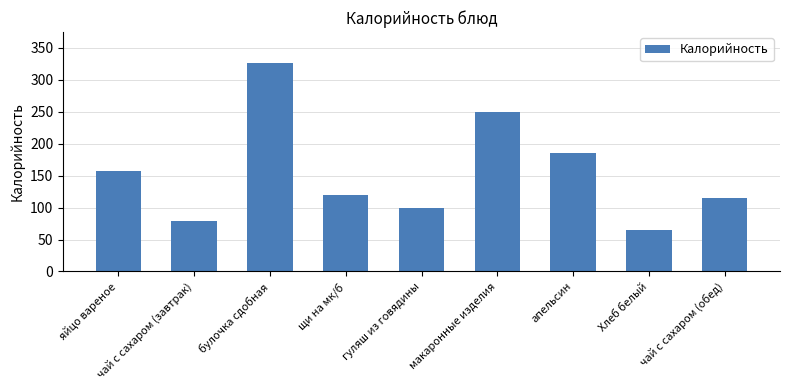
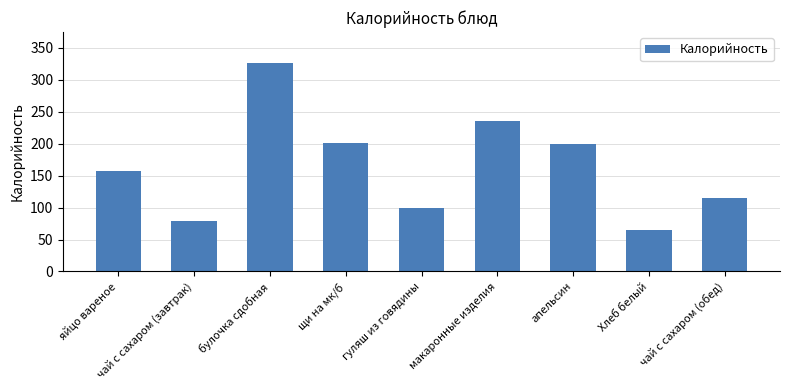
щи на мк/б: 120 -> 200
макаронные изделия: 250 -> 240
апельсин: 190 -> 200
